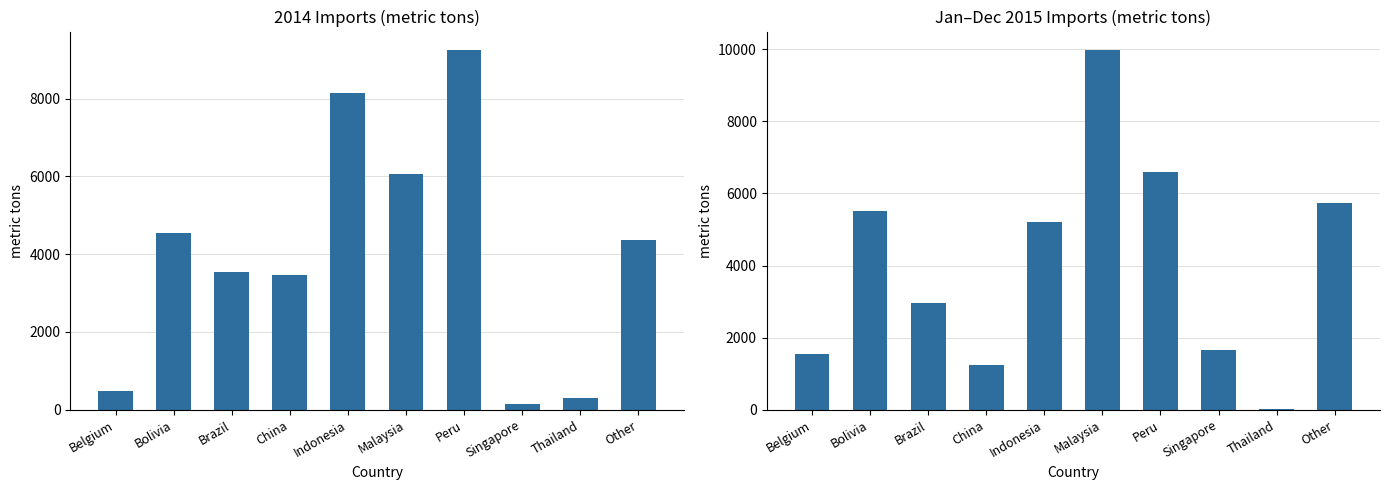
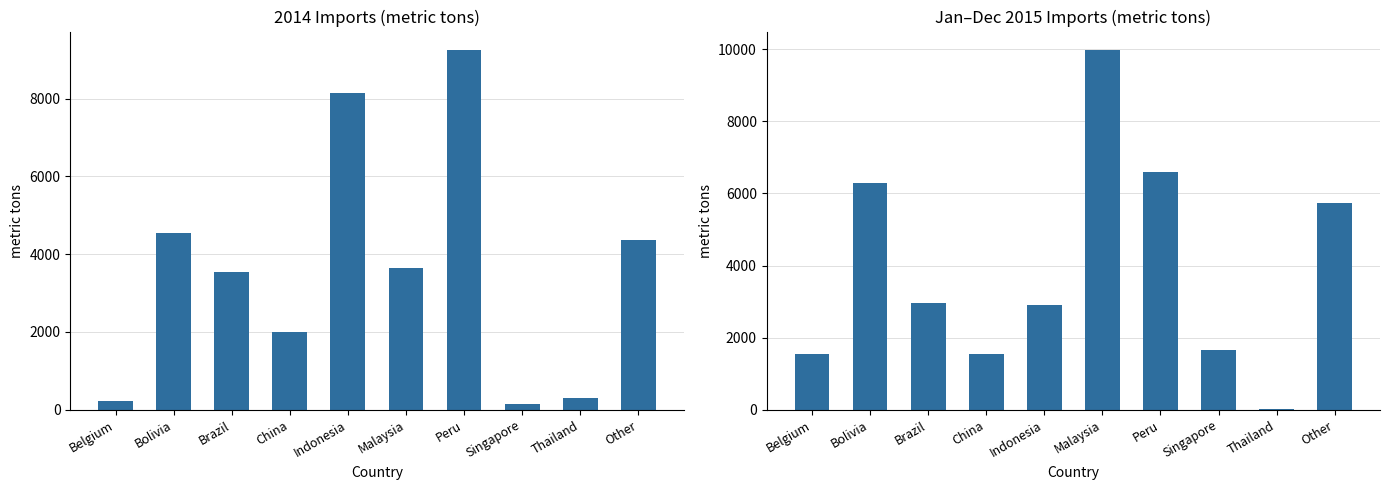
2014 Imports (metric tons), Belgium: 500 -> 200
2014 Imports (metric tons), China: 3500 -> 2000
2014 Imports (metric tons), Malaysia: 6100 -> 3600
Jan–Dec 2015 Imports (metric tons), Bolivia: 5500 -> 6300
Jan–Dec 2015 Imports (metric tons), China: 1200 -> 1500
Jan–Dec 2015 Imports (metric tons), Indonesia: 5200 -> 2900
